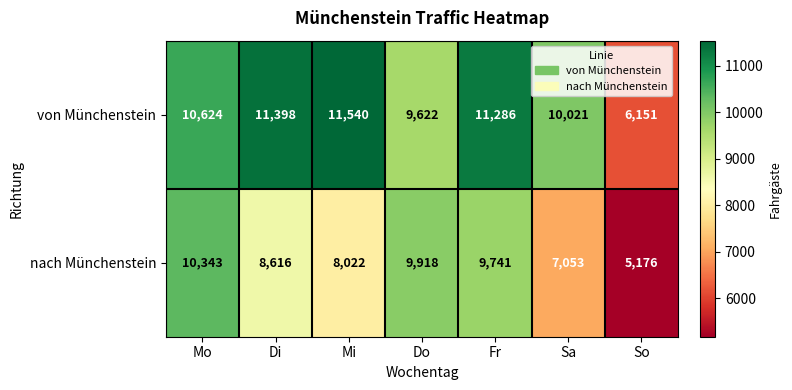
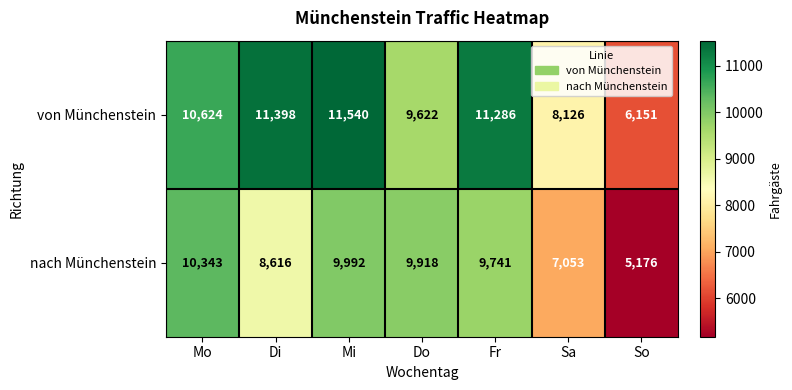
von Münchenstein, Sa: 10,021 -> 8,126
nach Münchenstein, Mi: 8,022 -> 9,992
